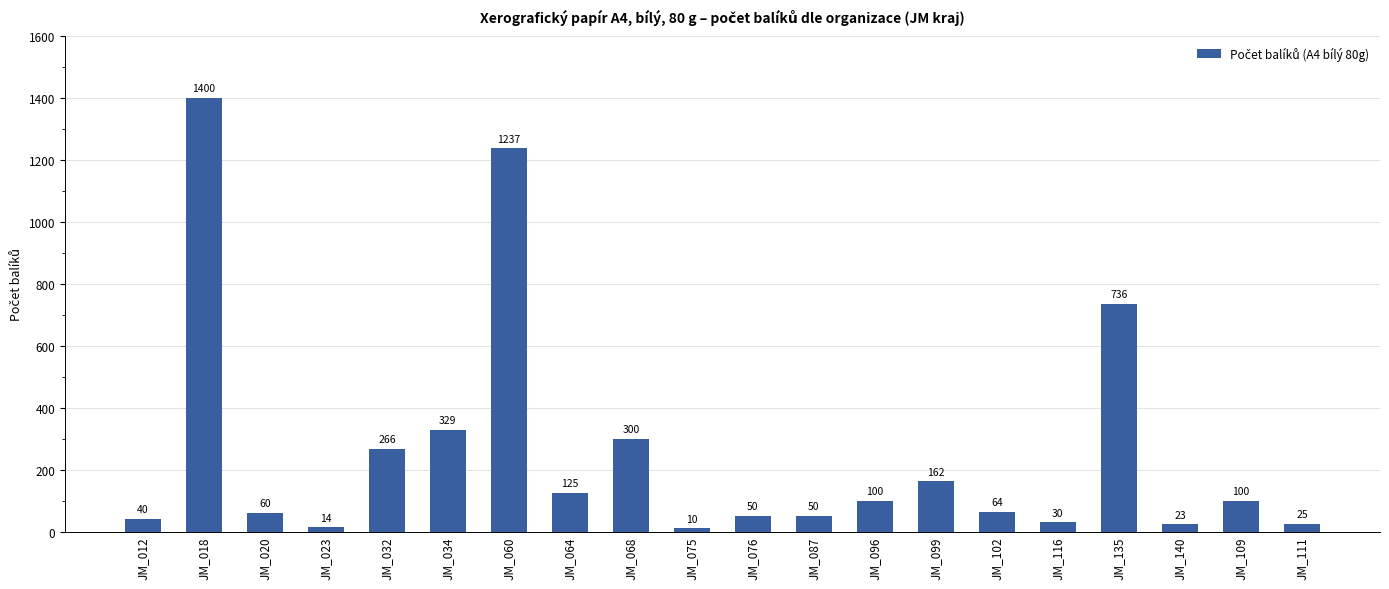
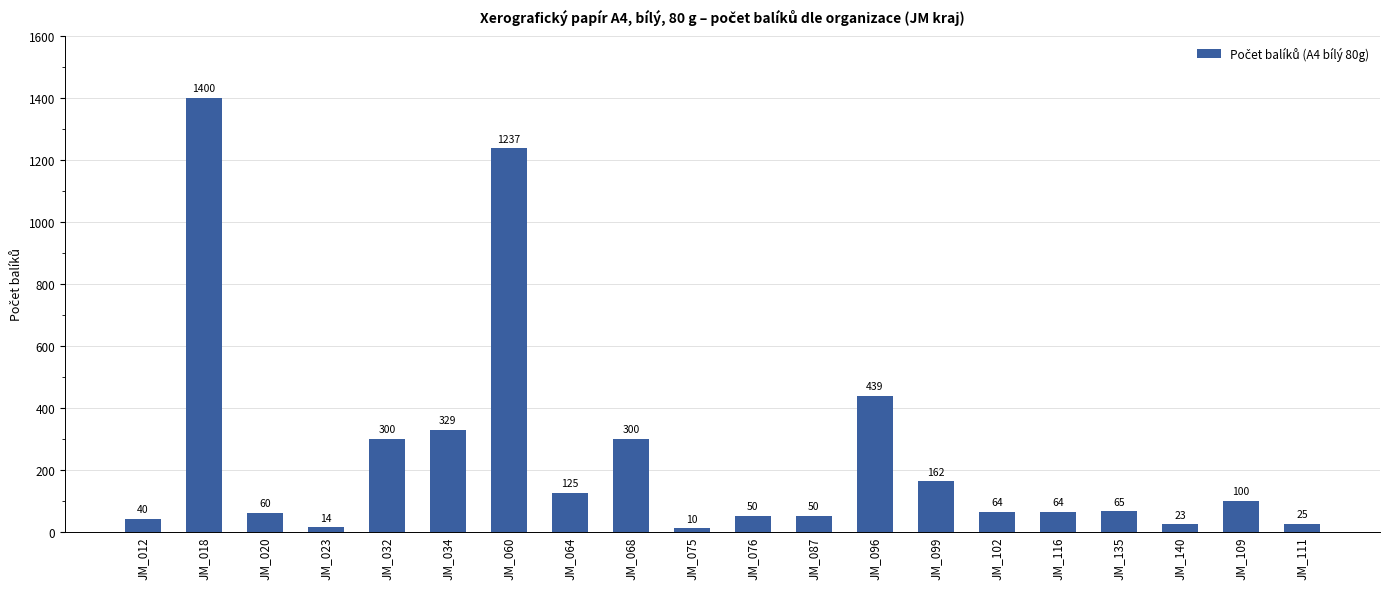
JM_032: 266 -> 300
JM_096: 100 -> 439
JM_116: 30 -> 64
JM_135: 736 -> 65
